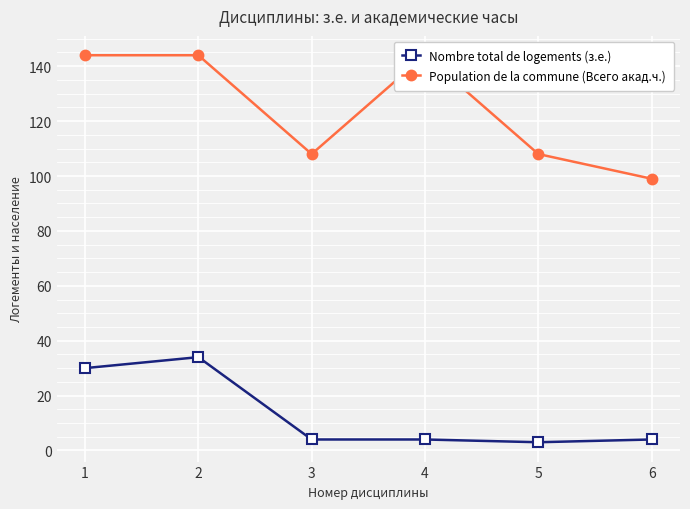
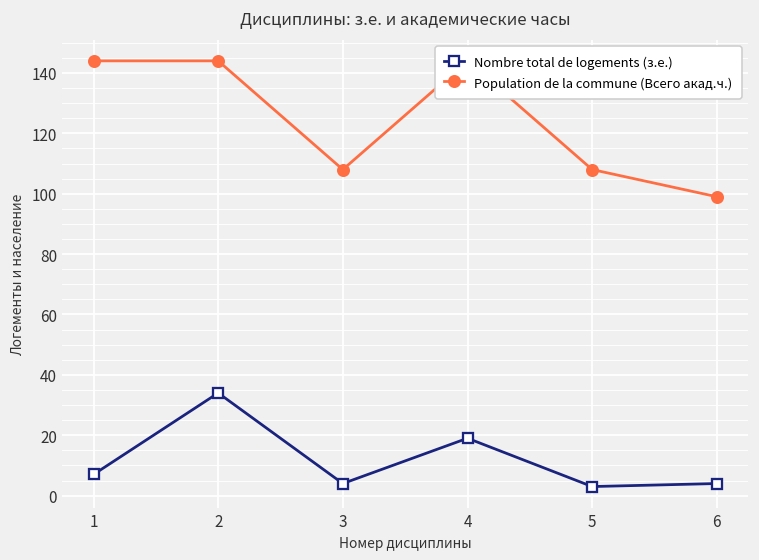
Nombre total de logements (з.е.), 1: 30 -> 7
Nombre total de logements (з.е.), 4: 4 -> 19
